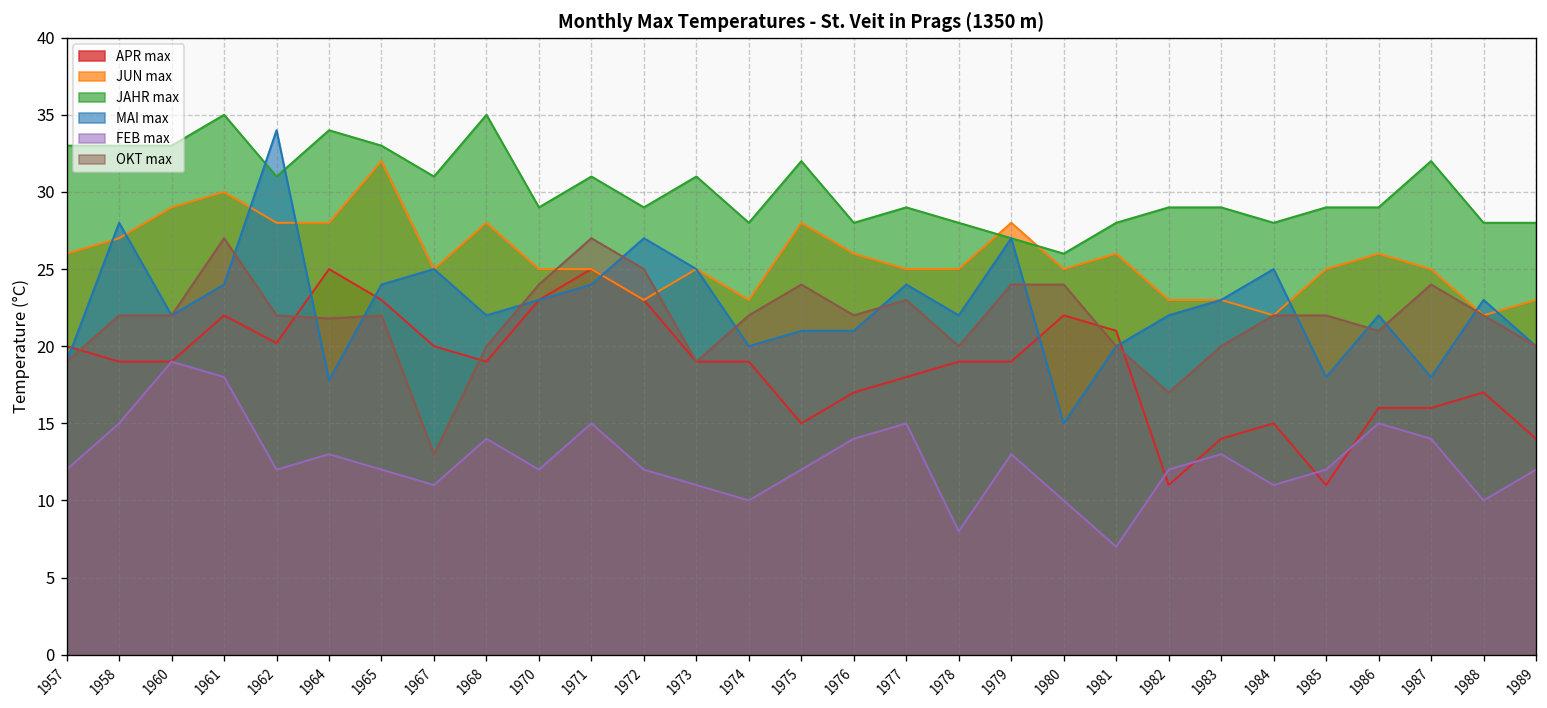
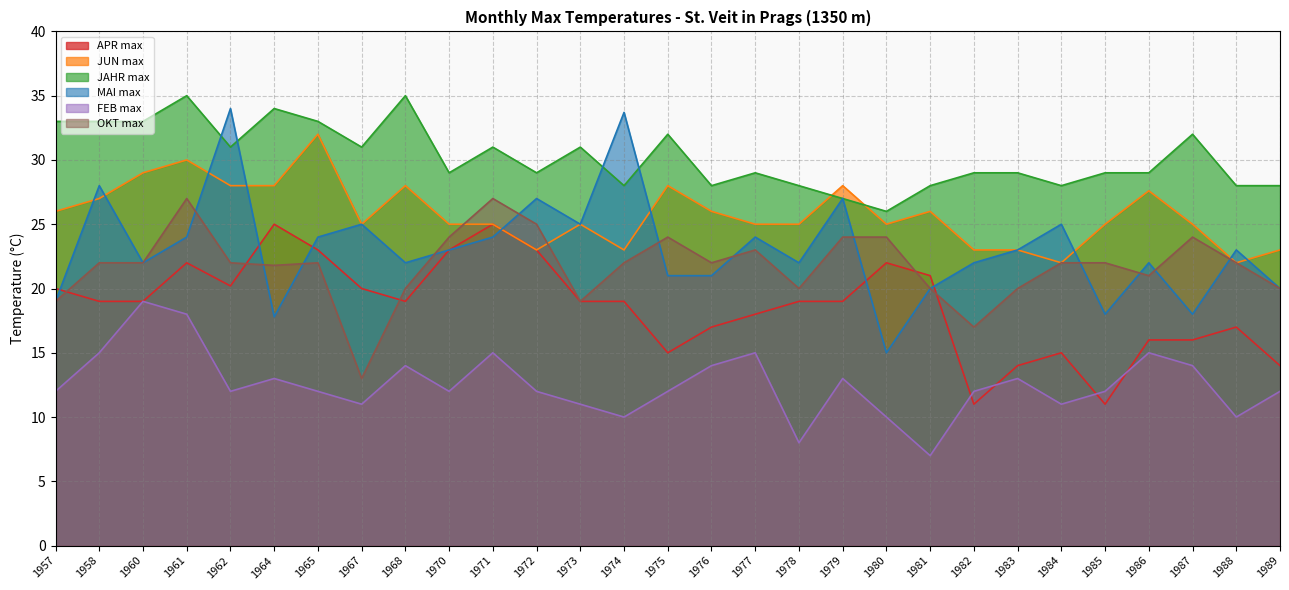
MAI max, 1974: 20.0 -> 33.7
JUN max, 1986: 26.0 -> 27.6
